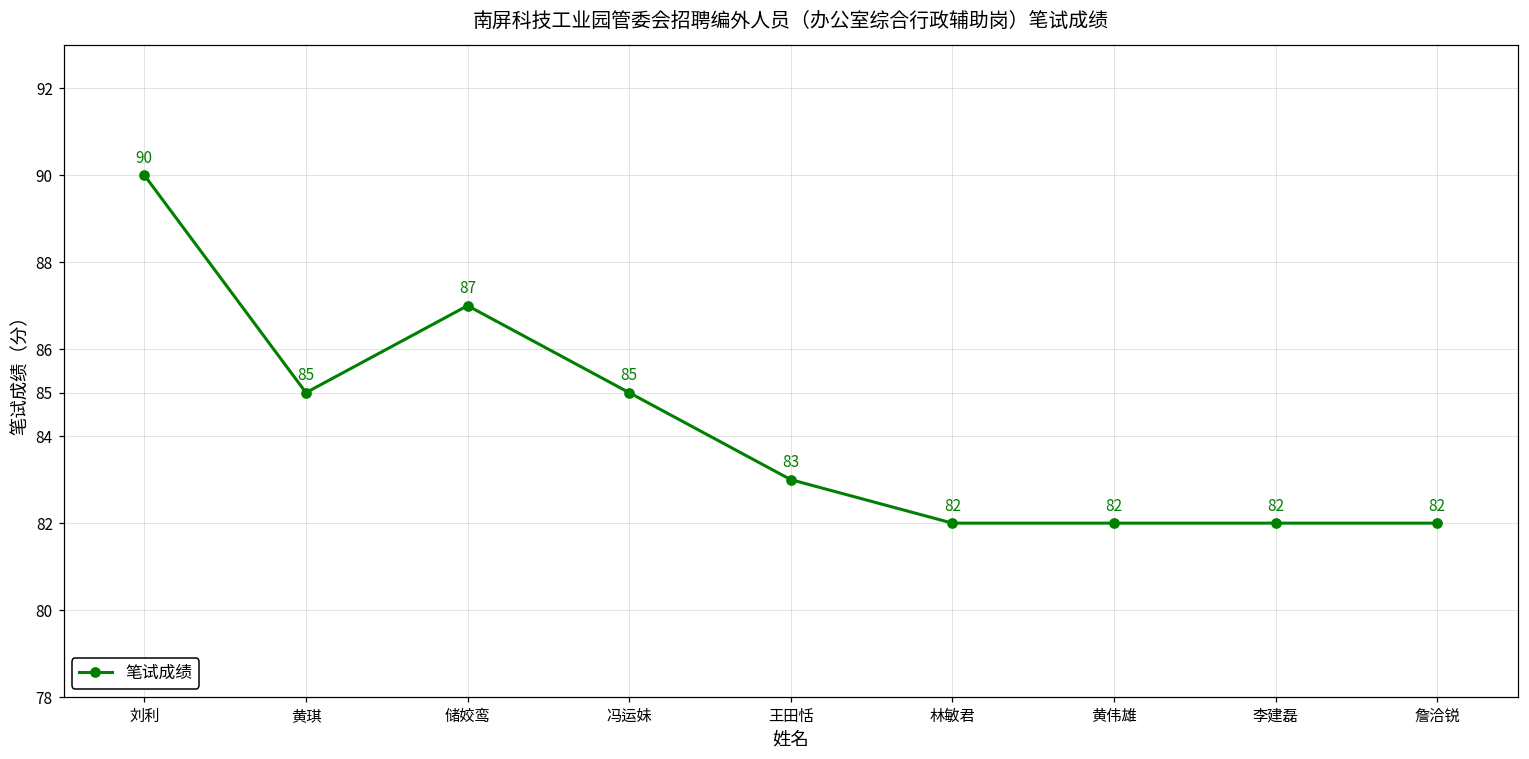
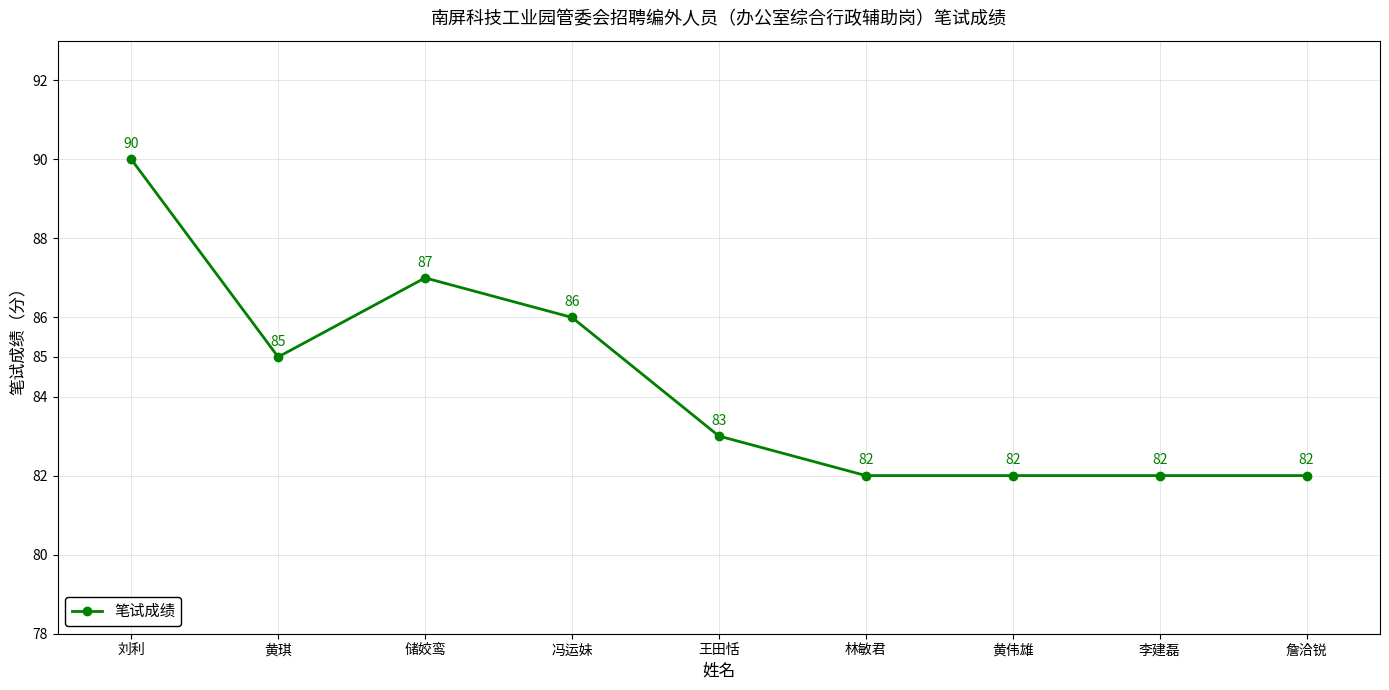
冯运妹: 85 -> 86
